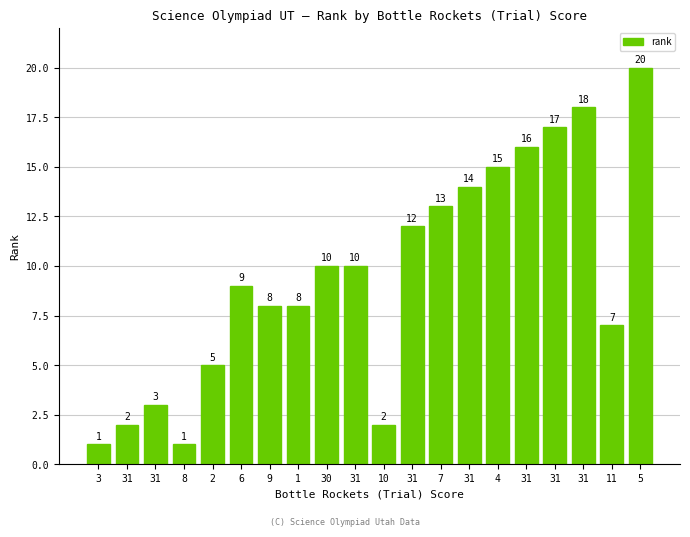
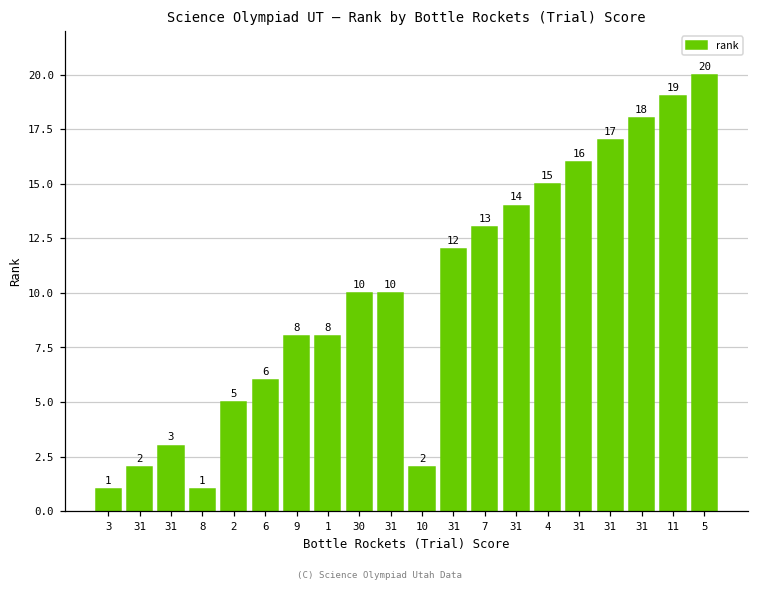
6: 9 -> 6
11: 7 -> 19
